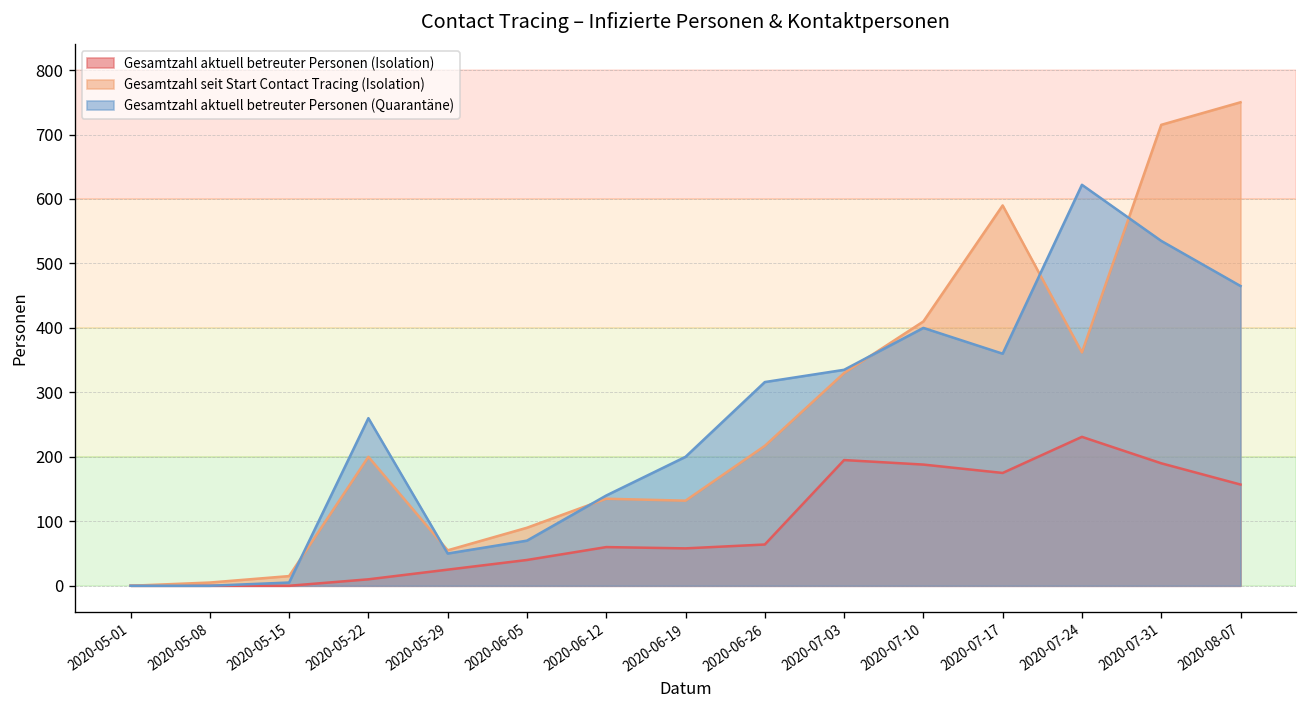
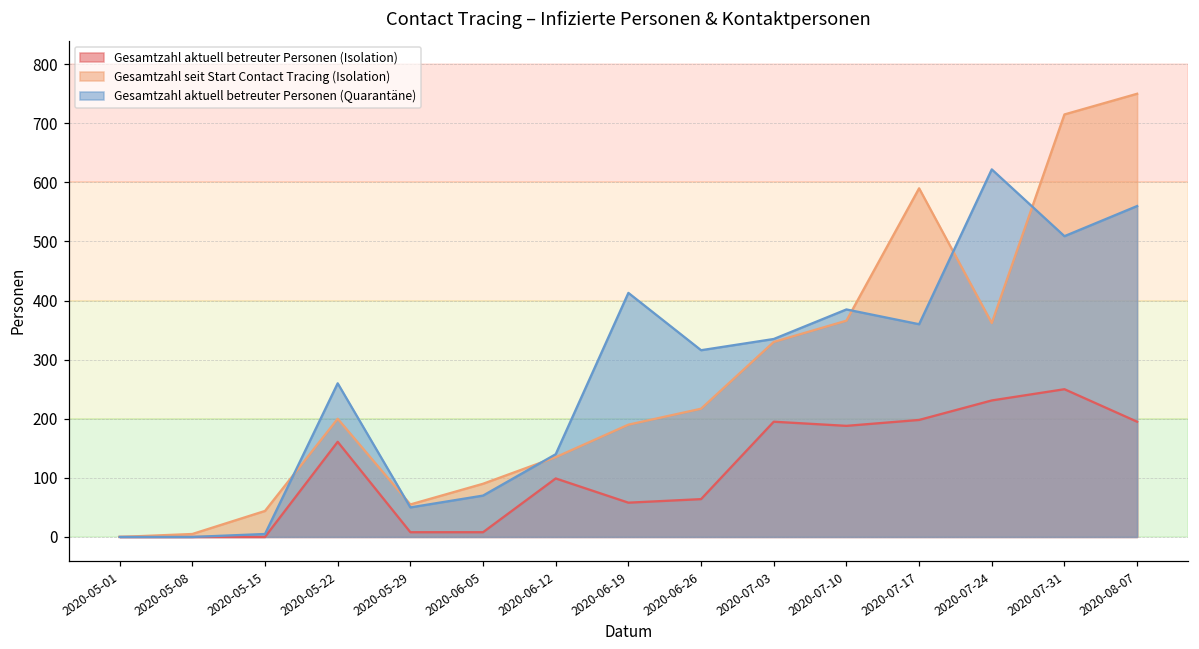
Gesamtzahl seit Start Contact Tracing (Isolation), 2020-05-15: 20 -> 40
Gesamtzahl aktuell betreuter Personen (Isolation), 2020-05-22: 10 -> 160
Gesamtzahl aktuell betreuter Personen (Isolation), 2020-05-29: 30 -> 10
Gesamtzahl aktuell betreuter Personen (Isolation), 2020-06-05: 40 -> 10
Gesamtzahl aktuell betreuter Personen (Isolation), 2020-06-12: 60 -> 100
Gesamtzahl seit Start Contact Tracing (Isolation), 2020-06-19: 130 -> 190
Gesamtzahl aktuell betreuter Personen (Quarantäne), 2020-06-19: 200 -> 410
Gesamtzahl seit Start Contact Tracing (Isolation), 2020-07-10: 410 -> 370
Gesamtzahl aktuell betreuter Personen (Quarantäne), 2020-07-10: 400 -> 390
Gesamtzahl aktuell betreuter Personen (Isolation), 2020-07-17: 180 -> 200
Gesamtzahl aktuell betreuter Personen (Isolation), 2020-07-31: 190 -> 250
Gesamtzahl aktuell betreuter Personen (Quarantäne), 2020-07-31: 540 -> 510
Gesamtzahl aktuell betreuter Personen (Isolation), 2020-08-07: 160 -> 200
Gesamtzahl aktuell betreuter Personen (Quarantäne), 2020-08-07: 470 -> 560
